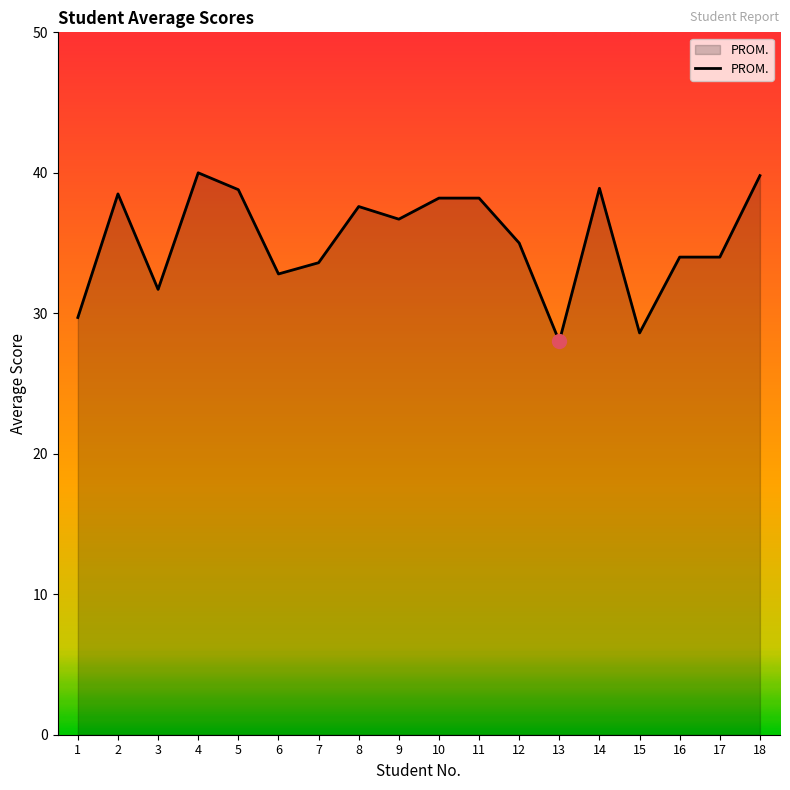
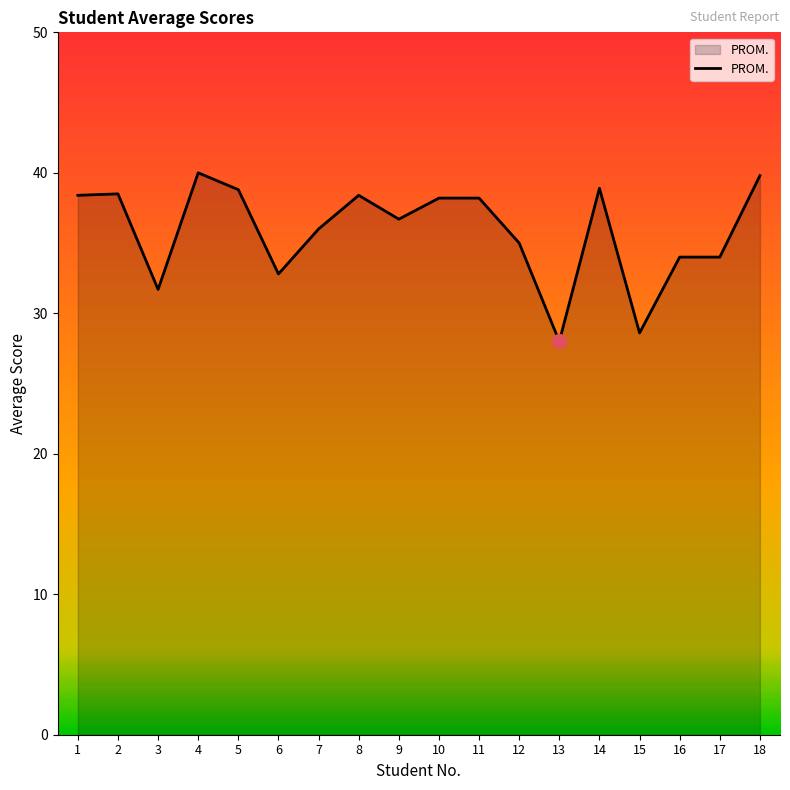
PROM., 1: 29.7 -> 38.4
PROM., 7: 33.6 -> 36.0
PROM., 8: 37.6 -> 38.4
